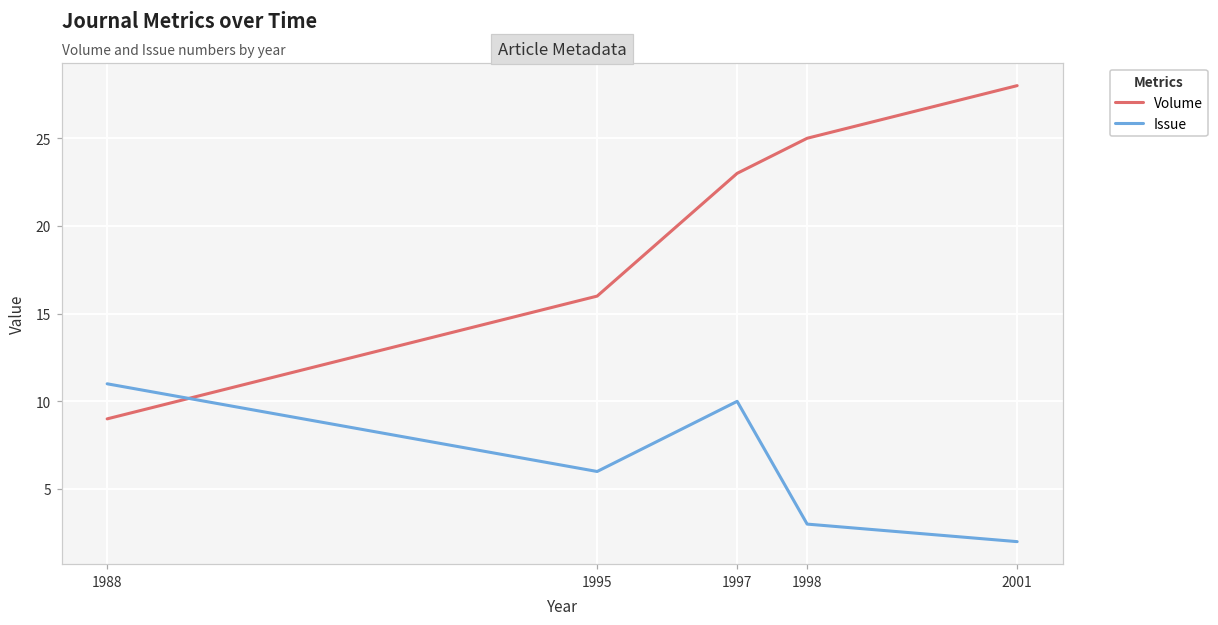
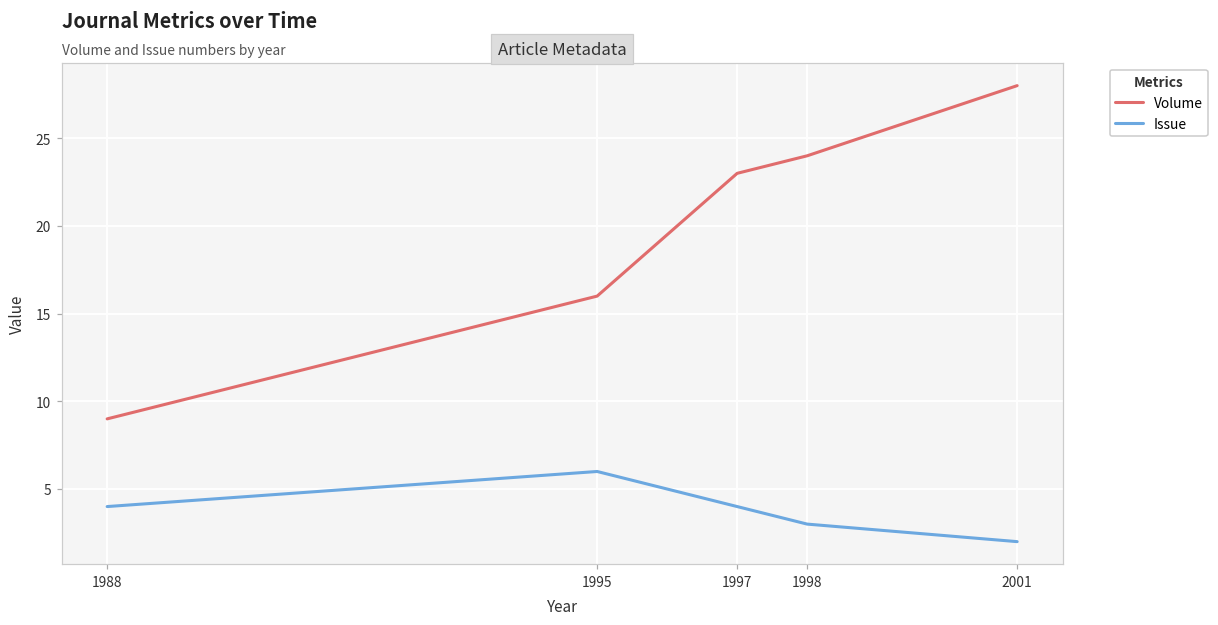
Issue, 1988: 11 -> 4
Issue, 1997: 10 -> 4
Volume, 1998: 25 -> 24
